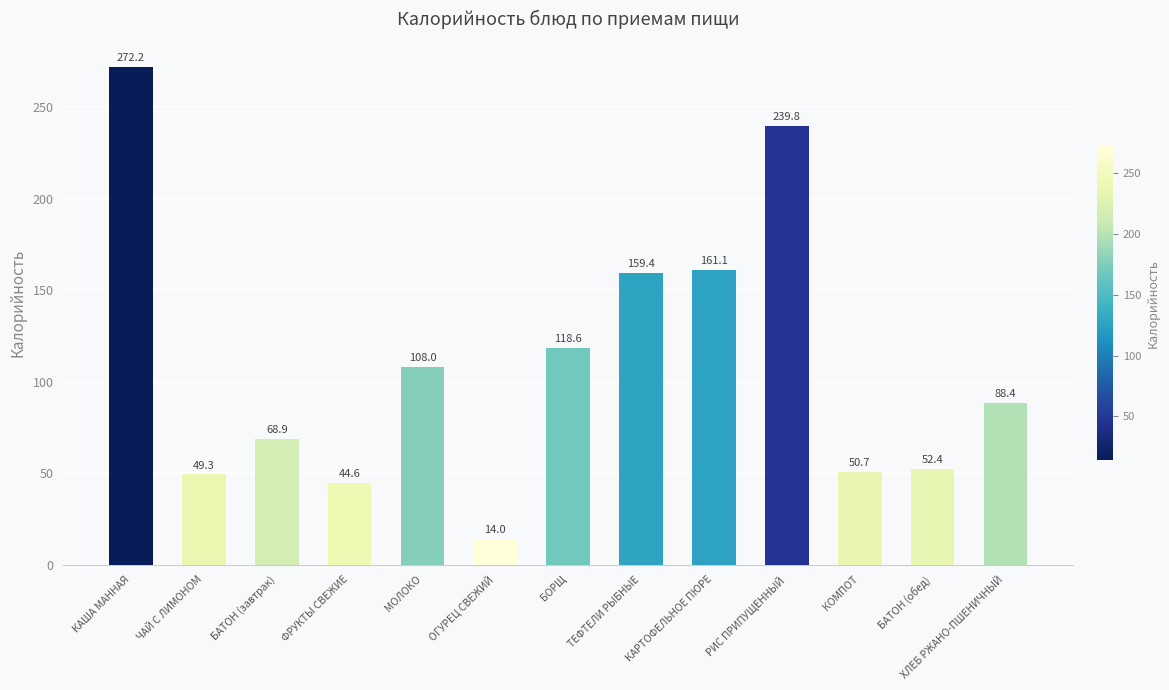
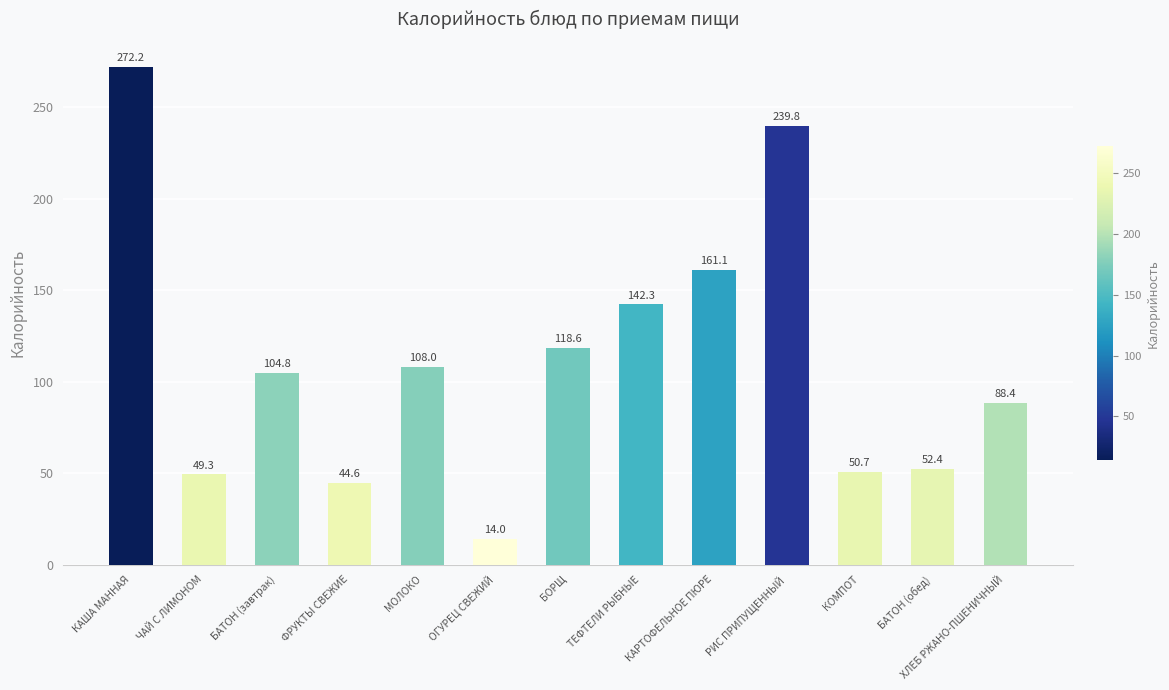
БАТОН (завтрак): 68.9 -> 104.8
ТЕФТЕЛИ РЫБНЫЕ: 159.4 -> 142.3
